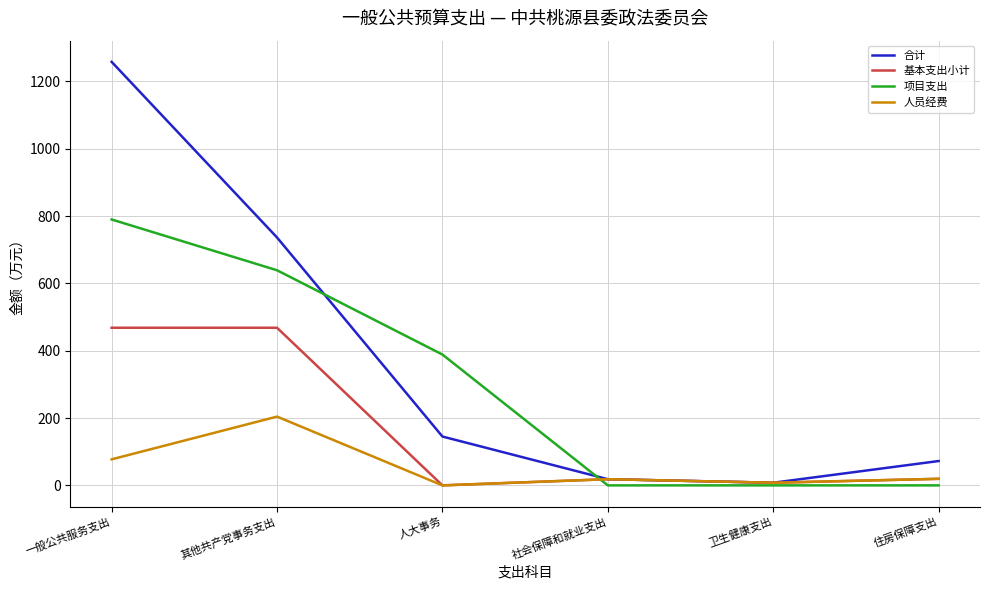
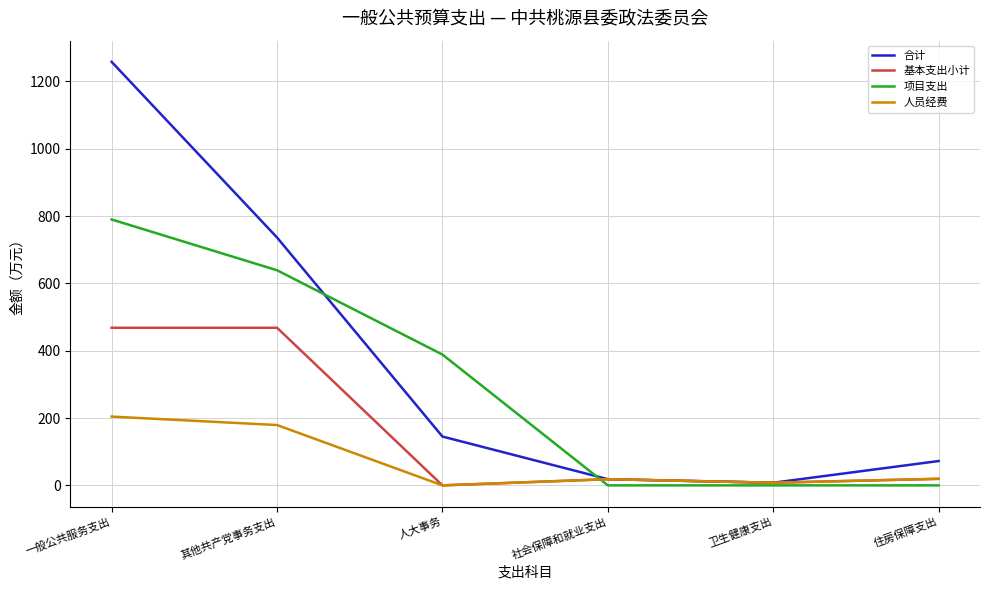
人员经费, 一般公共服务支出: 80 -> 200
人员经费, 其他共产党事务支出: 200 -> 180
